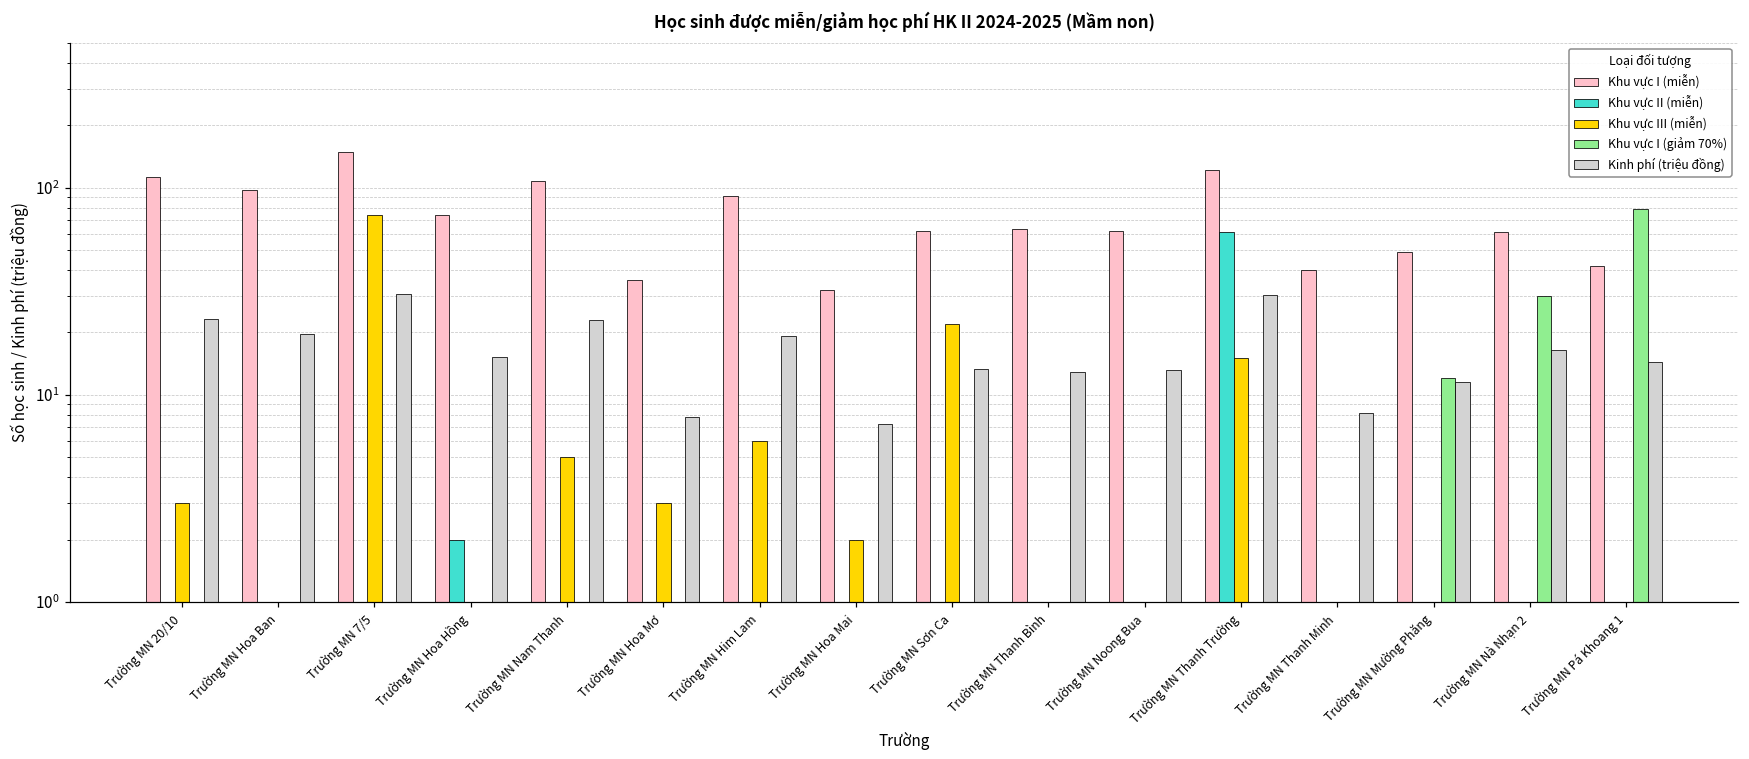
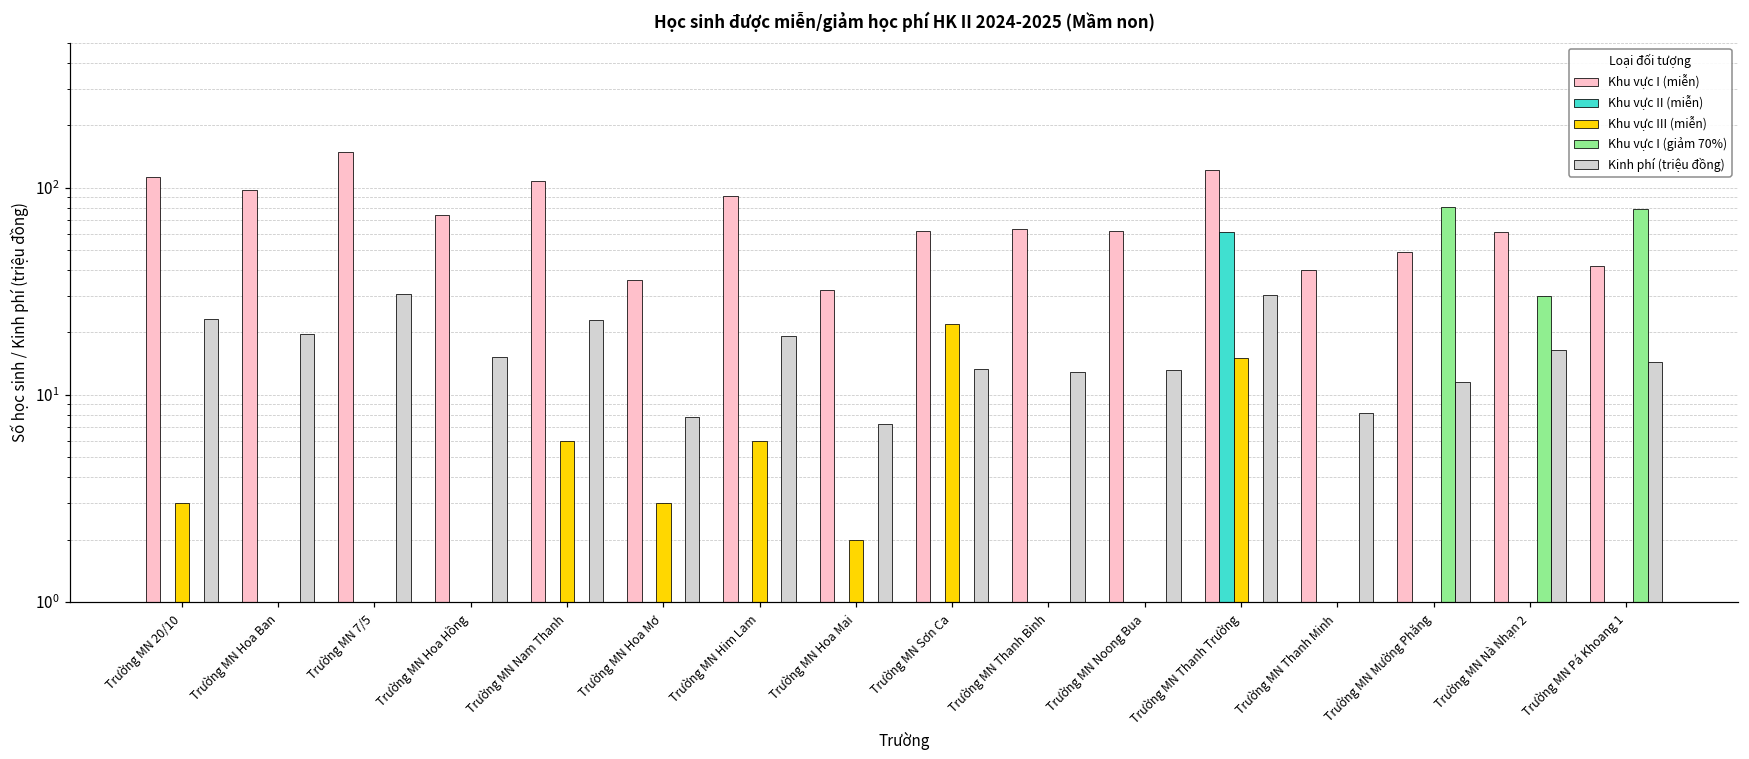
Khu vực III (miễn), Trường MN 7/5: 74 -> 1
Khu vực II (miễn), Trường MN Hoa Hồng: 2 -> 1
Khu vực III (miễn), Trường MN Nam Thanh: 5 -> 6
Khu vực I (giảm 70%), Trường MN Mường Phăng: 12 -> 81
